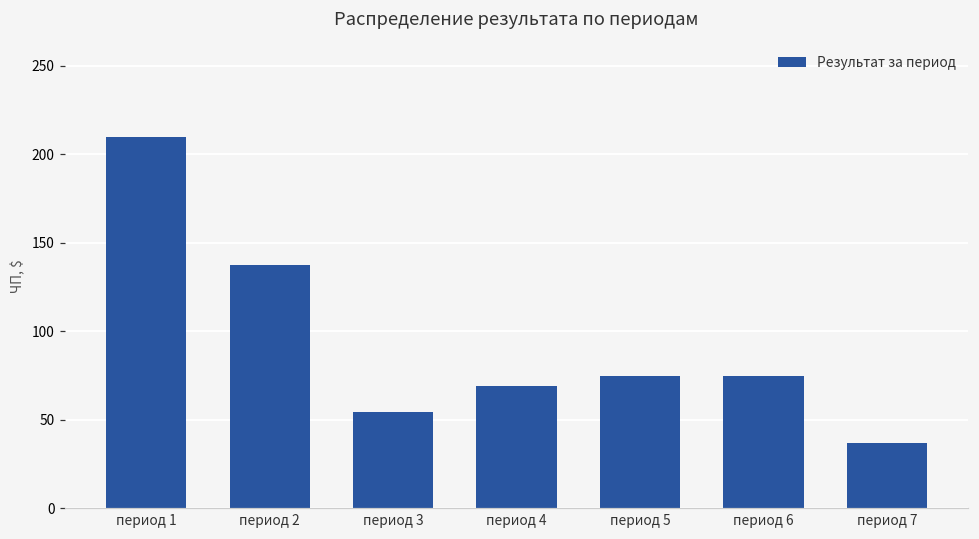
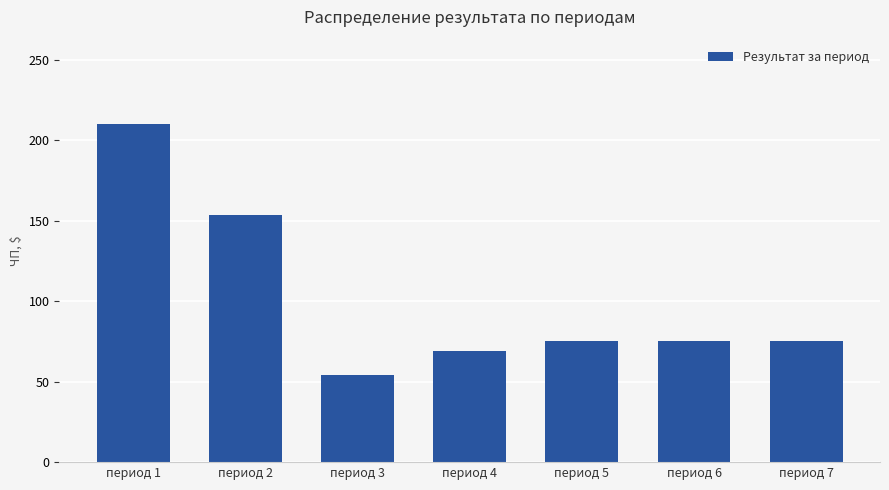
период 2: 137 -> 153
период 7: 37 -> 75
